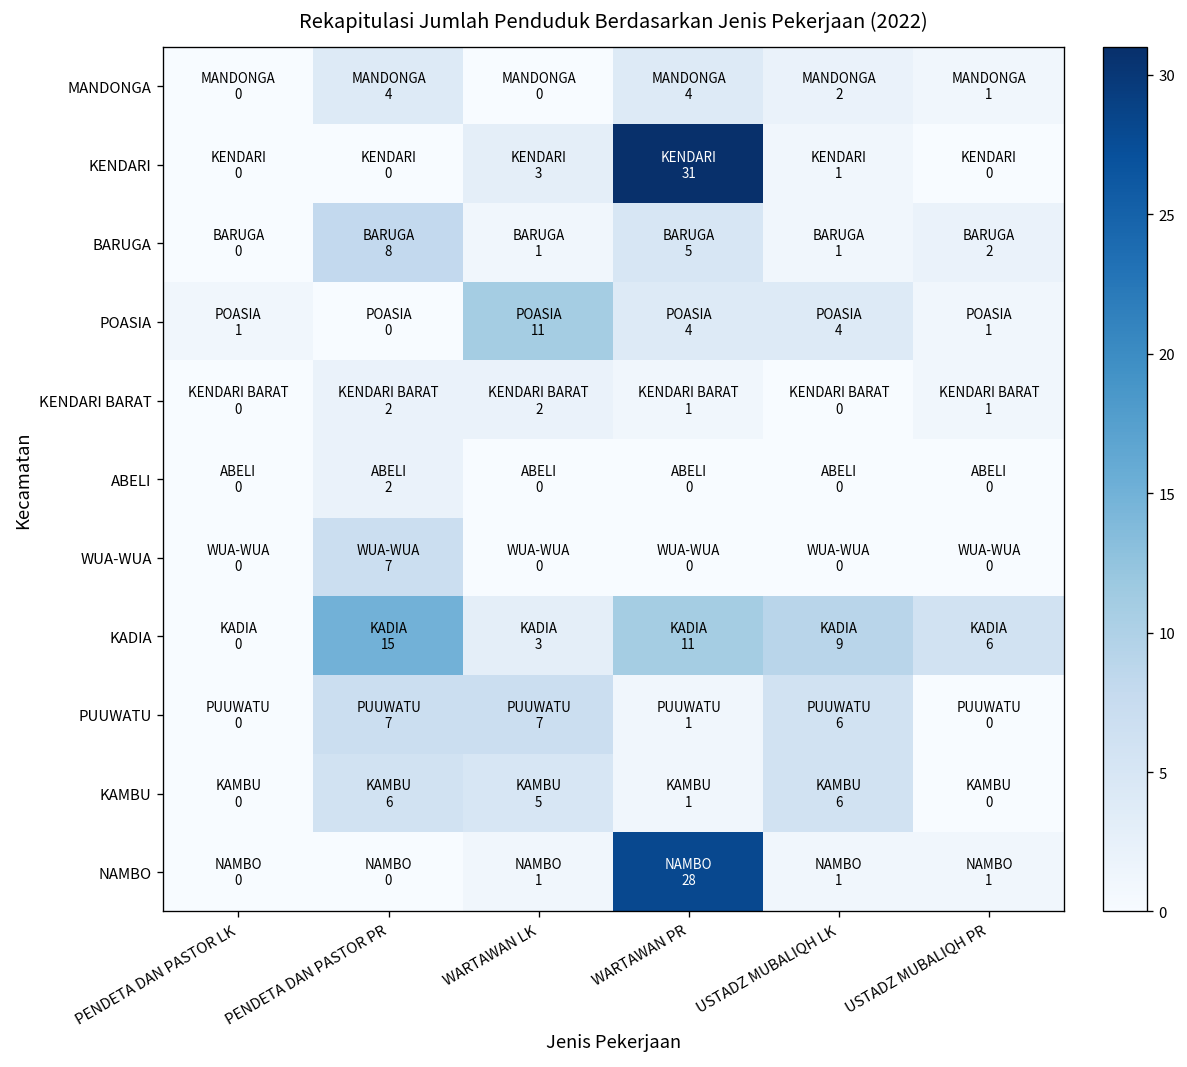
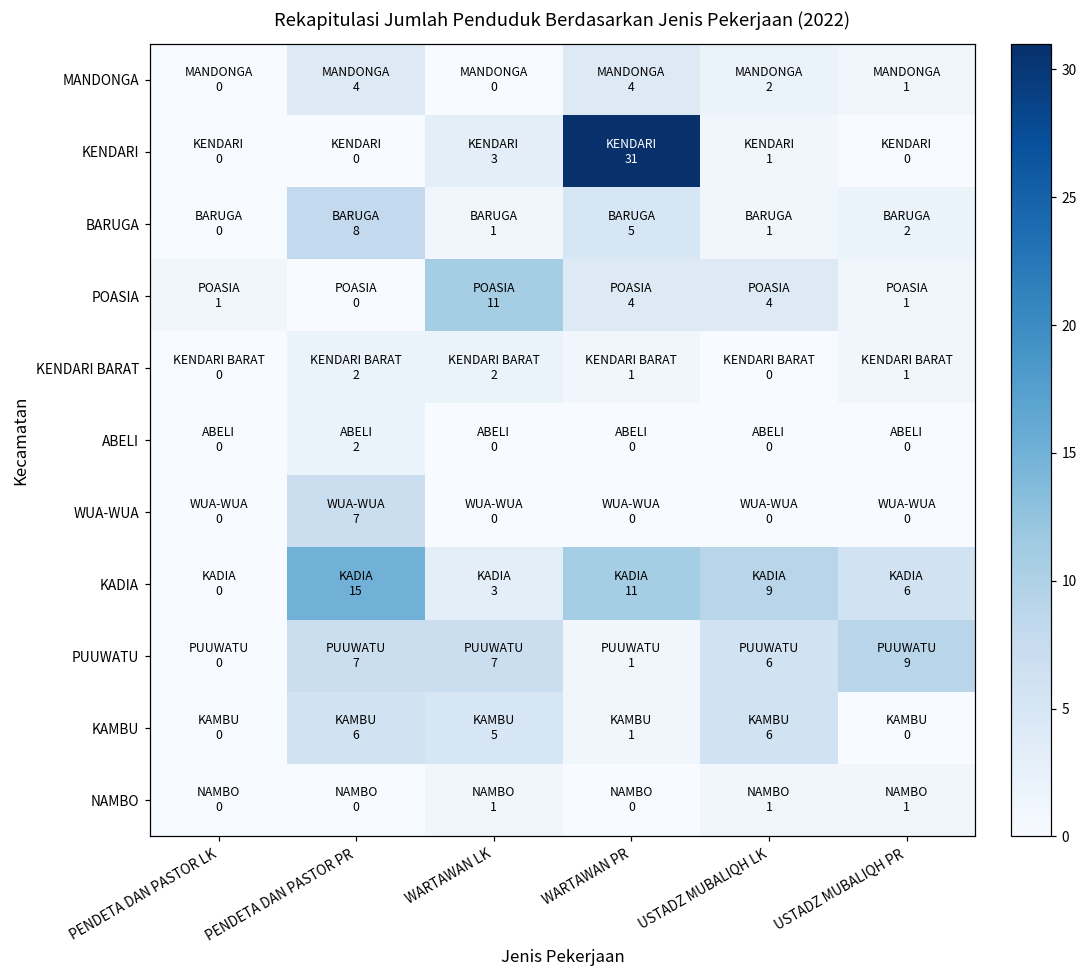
PUUWATU, USTADZ MUBALIQH PR: 0 -> 9
NAMBO, WARTAWAN PR: 28 -> 0
